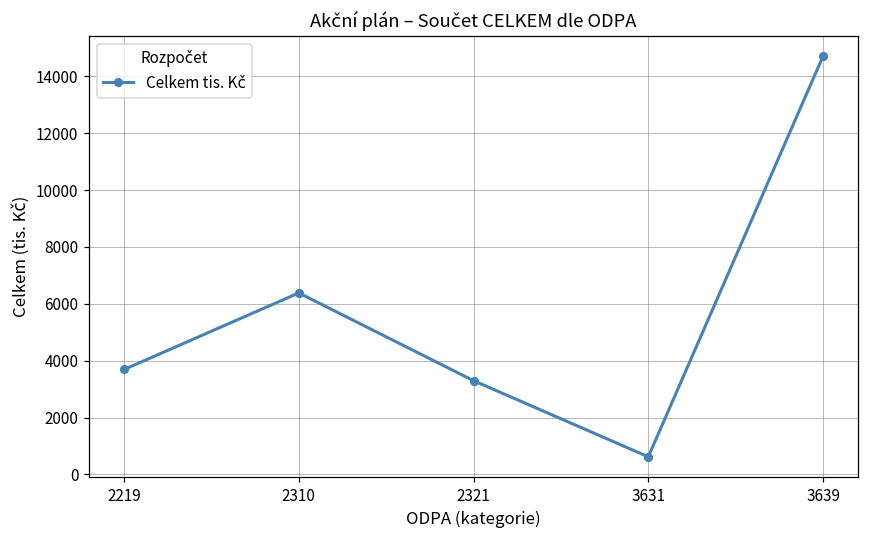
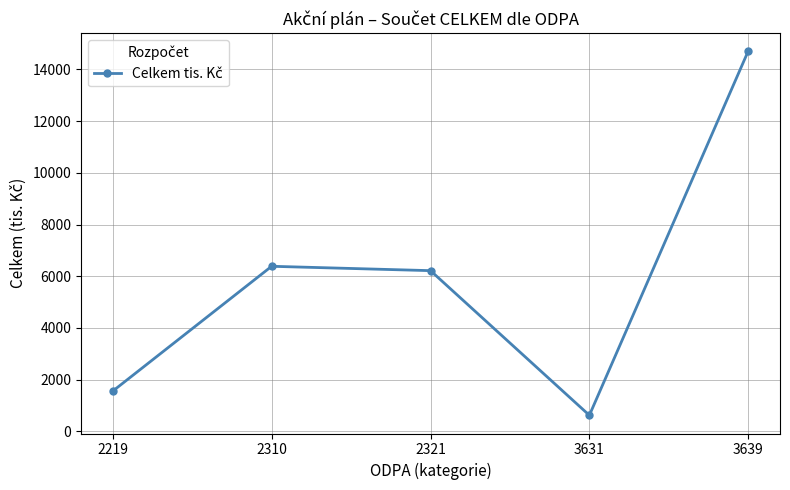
2219: 3700 -> 1600
2321: 3300 -> 6200
